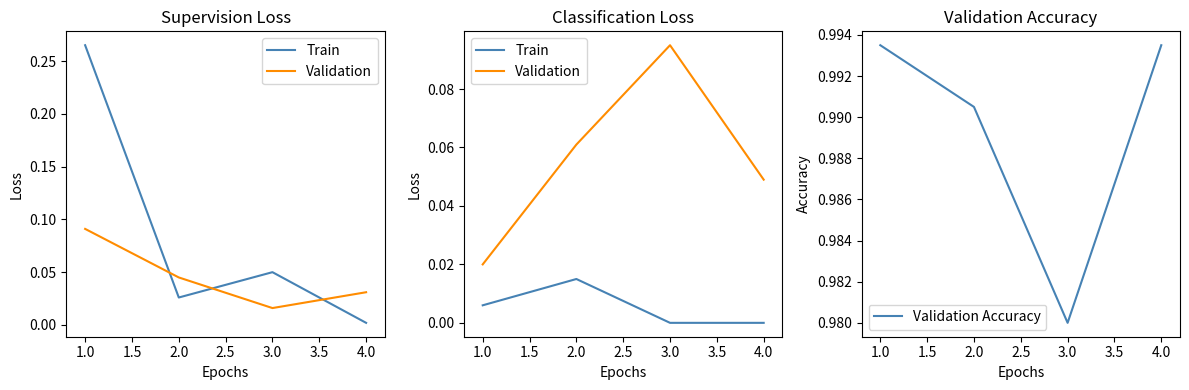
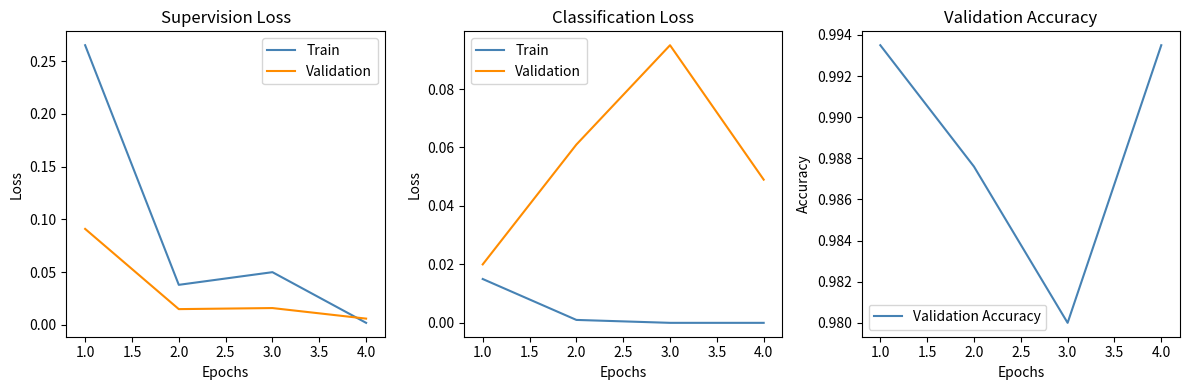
Supervision Loss, Train, 2.0: 0.026 -> 0.038
Supervision Loss, Validation, 2.0: 0.045 -> 0.015
Supervision Loss, Validation, 4.0: 0.031 -> 0.006
Classification Loss, Train, 1.0: 0.006 -> 0.015
Classification Loss, Train, 2.0: 0.015 -> 0.001
Validation Accuracy, 2.0: 0.9905 -> 0.9876
